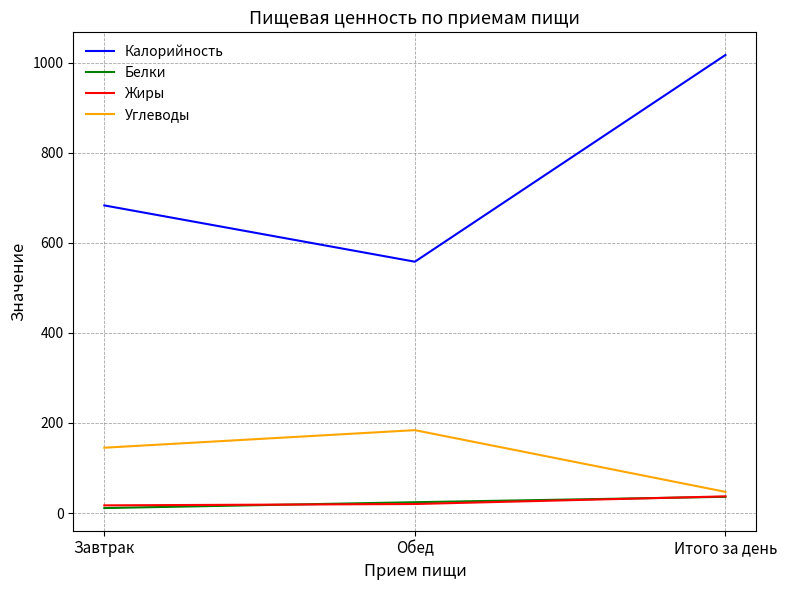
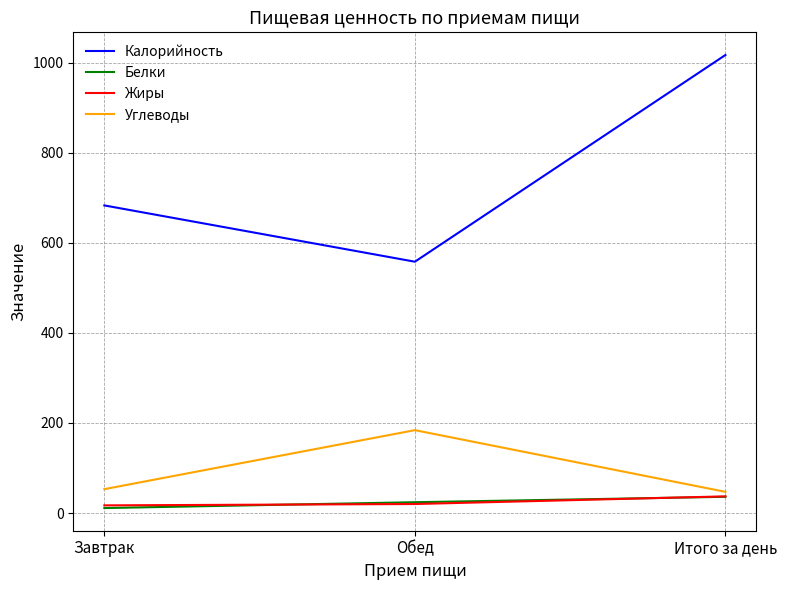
Углеводы, Завтрак: 150 -> 50
